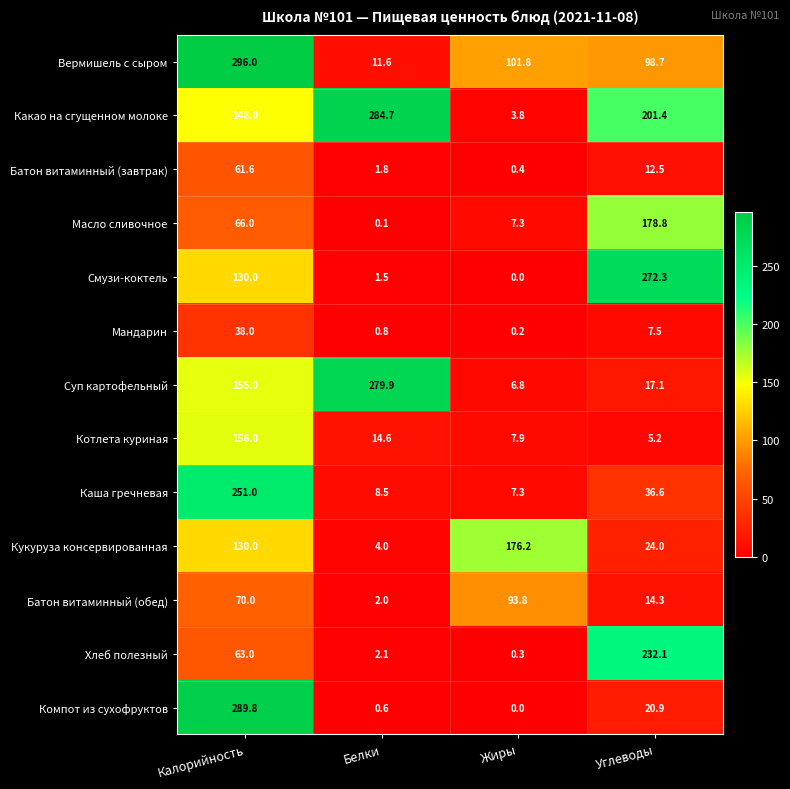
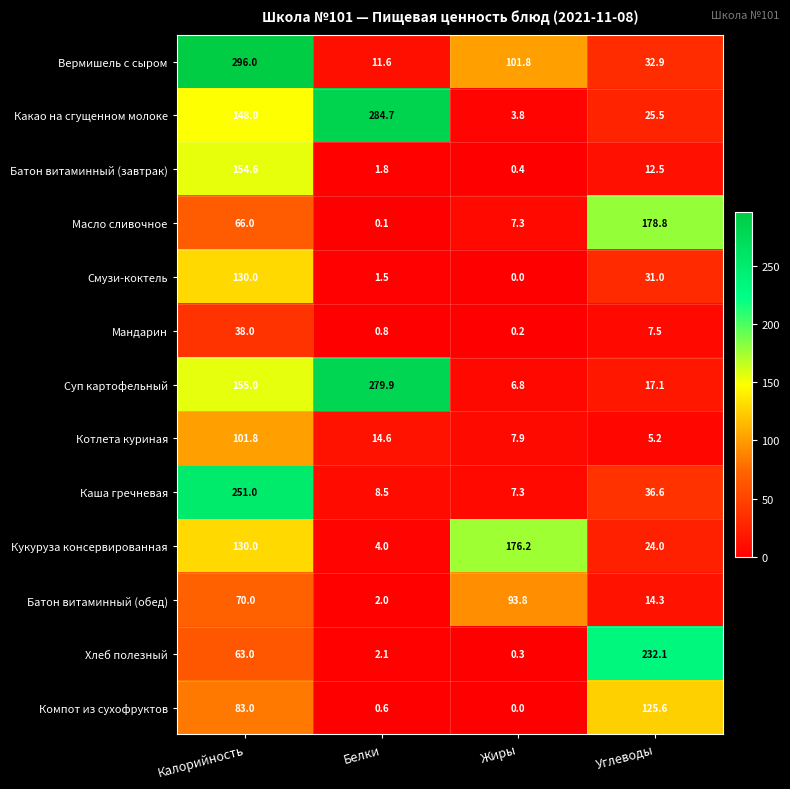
Вермишель с сыром, Углеводы: 98.7 -> 32.9
Какао на сгущенном молоке, Углеводы: 201.4 -> 25.5
Батон витаминный (завтрак), Калорийность: 61.6 -> 154.6
Смузи-коктель, Углеводы: 272.3 -> 31.0
Котлета куриная, Калорийность: 156.0 -> 101.8
Компот из сухофруктов, Калорийность: 289.8 -> 83.0
Компот из сухофруктов, Углеводы: 20.9 -> 125.6
